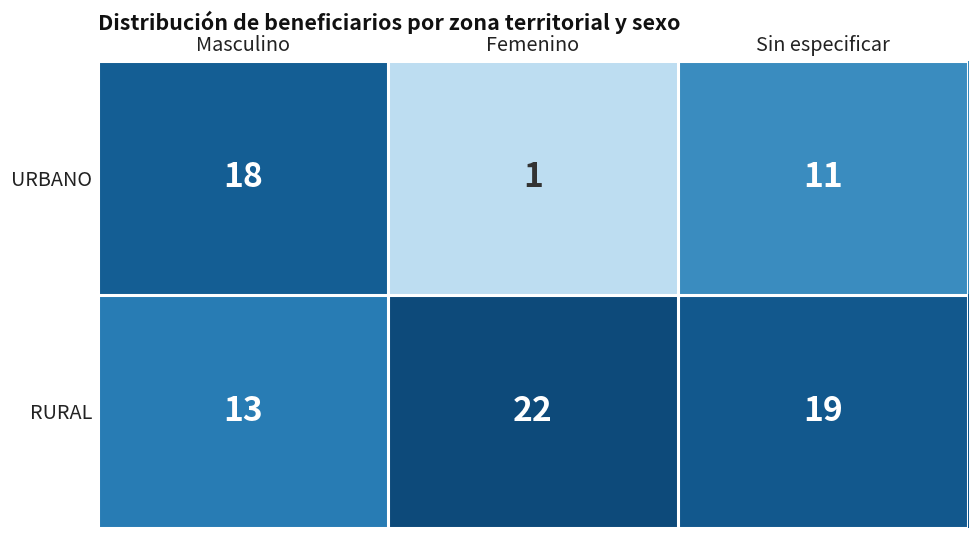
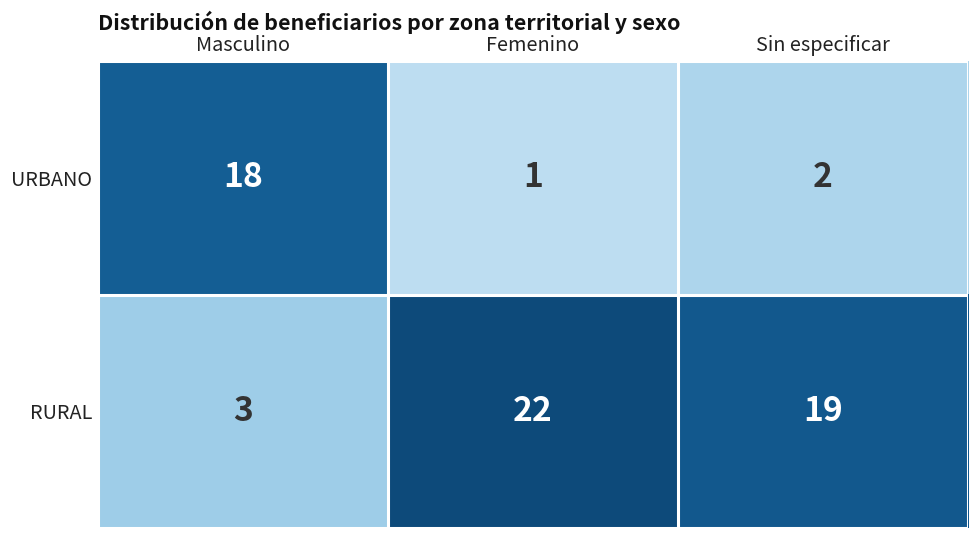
URBANO, Sin especificar: 11 -> 2
RURAL, Masculino: 13 -> 3
